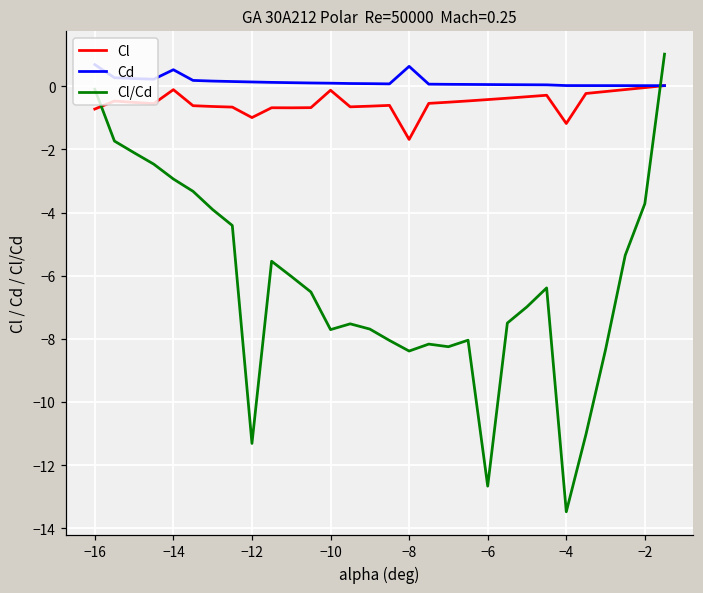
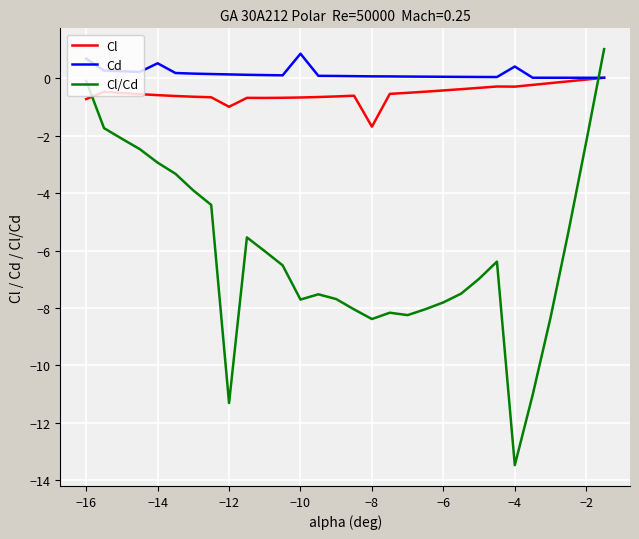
Cl, −14: -0.1 -> -0.6
Cl, −10: -0.1 -> -0.7
Cd, −10: 0.1 -> 0.9
Cd, −8: 0.6 -> 0.1
Cl/Cd, −6: -12.7 -> -7.8
Cl, −4: -1.2 -> -0.3
Cd, −4: 0.0 -> 0.4
Cl/Cd, −2: -3.7 -> -2.2
